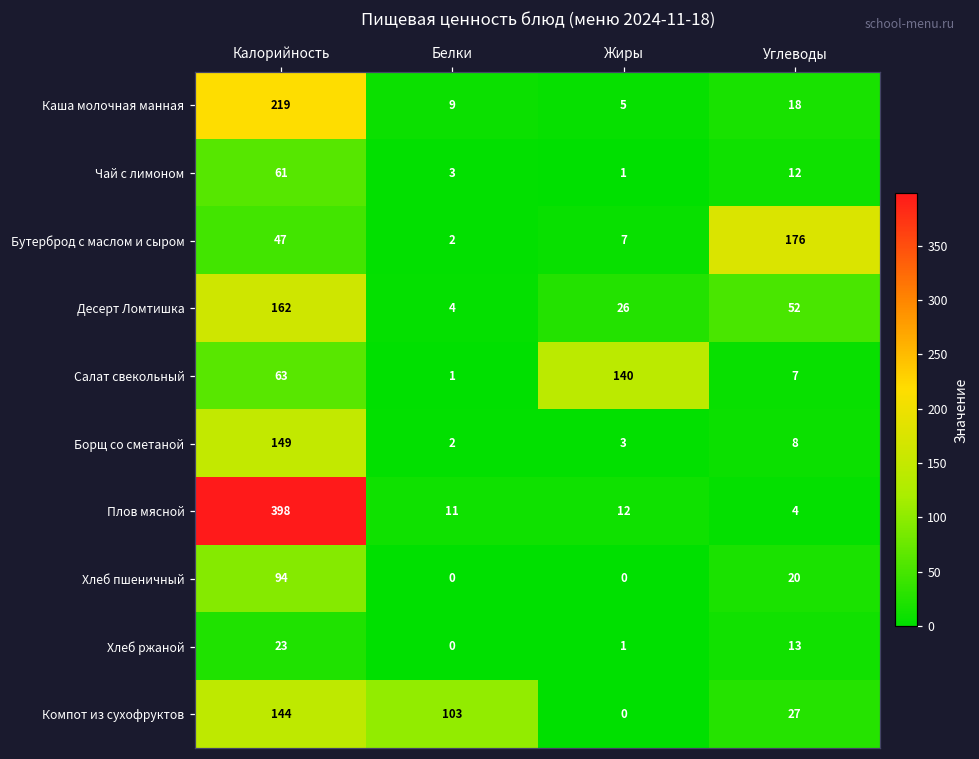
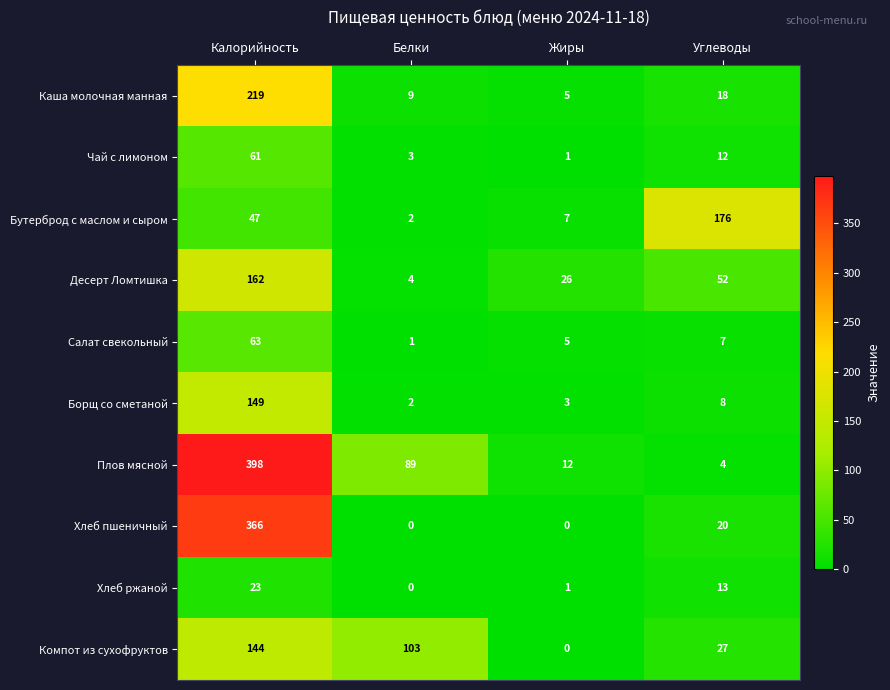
Салат свекольный, Жиры: 140 -> 5
Плов мясной, Белки: 11 -> 89
Хлеб пшеничный, Калорийность: 94 -> 366
